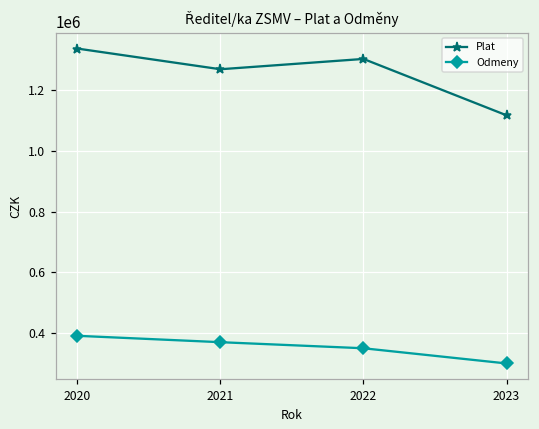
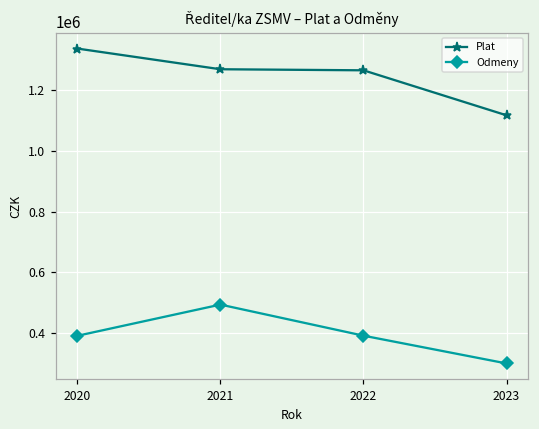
Odmeny, 2021: 370000 -> 490000
Plat, 2022: 1300000 -> 1270000
Odmeny, 2022: 350000 -> 390000
